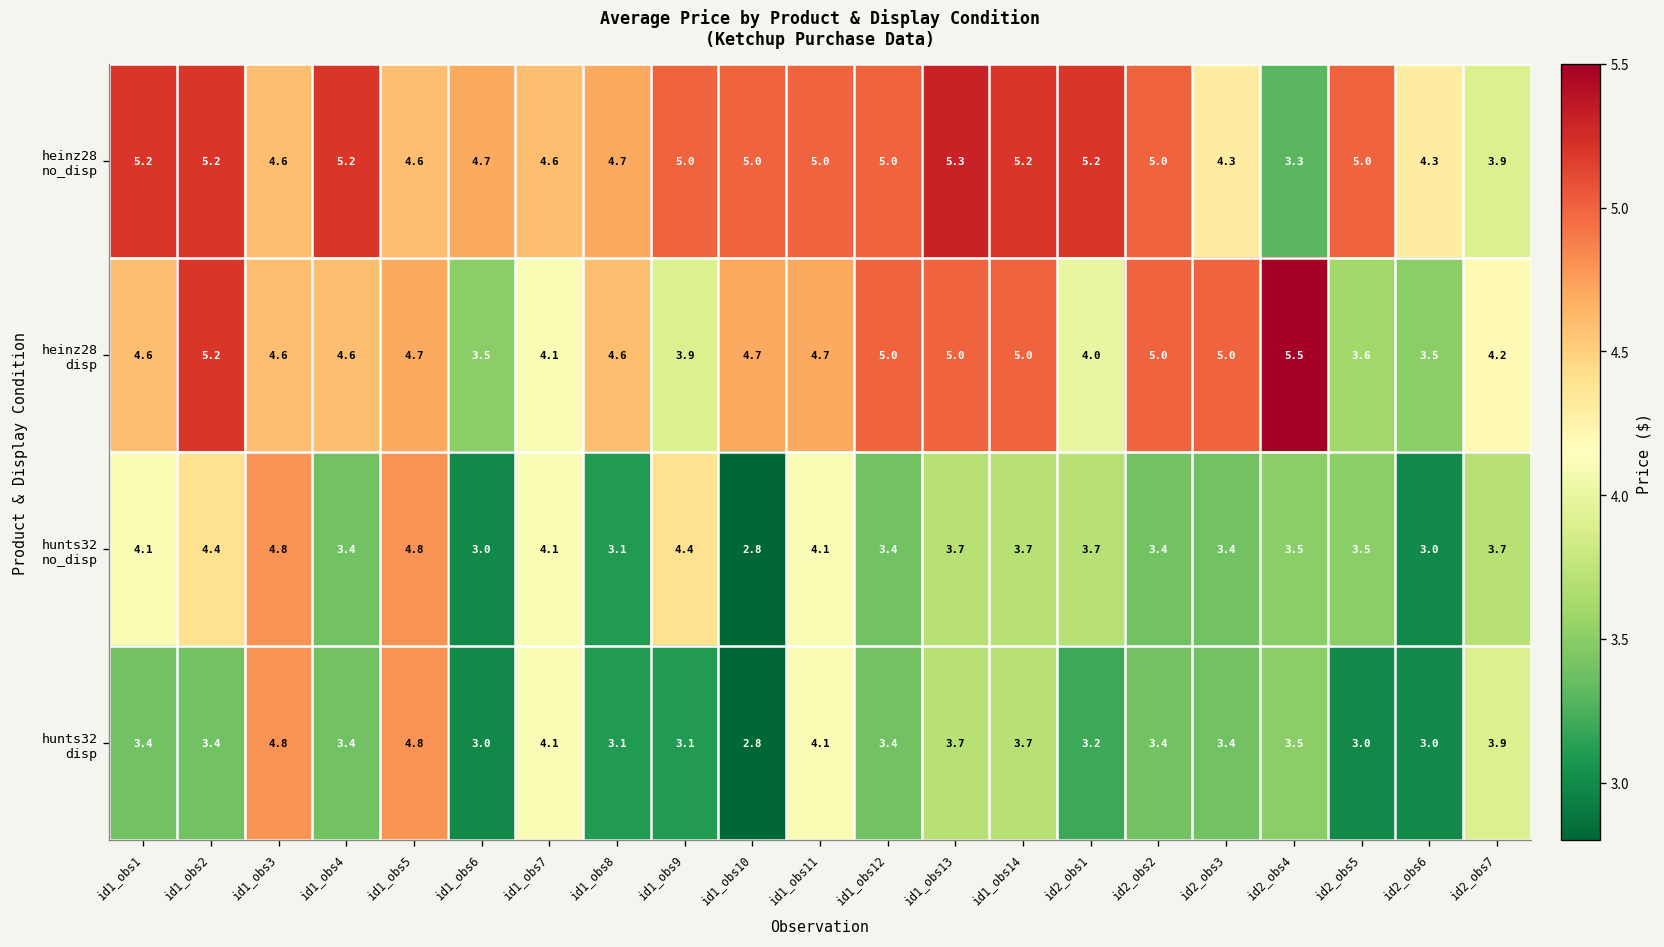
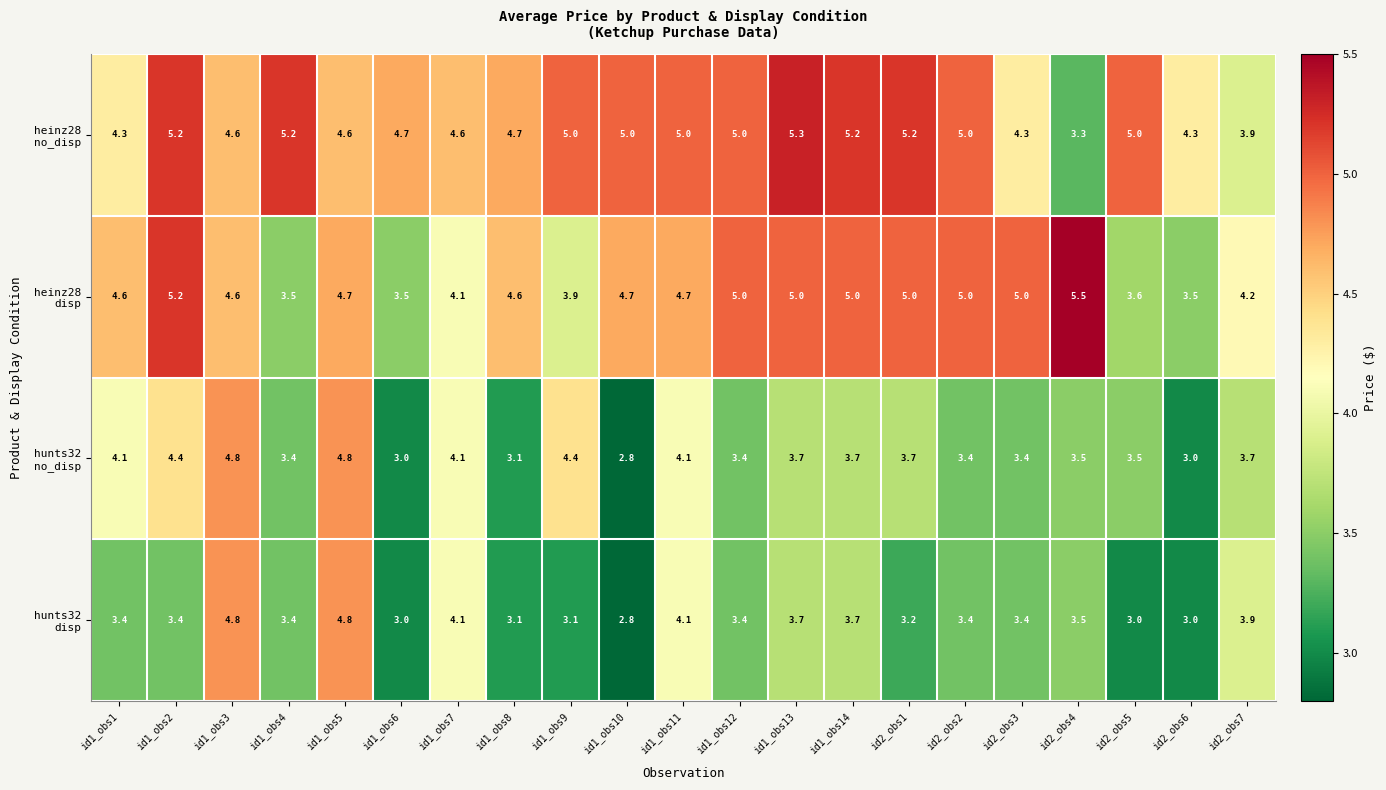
heinz28 no_disp, id1_obs1: 5.2 -> 4.3
heinz28 disp, id1_obs4: 4.6 -> 3.5
heinz28 disp, id2_obs1: 4.0 -> 5.0
